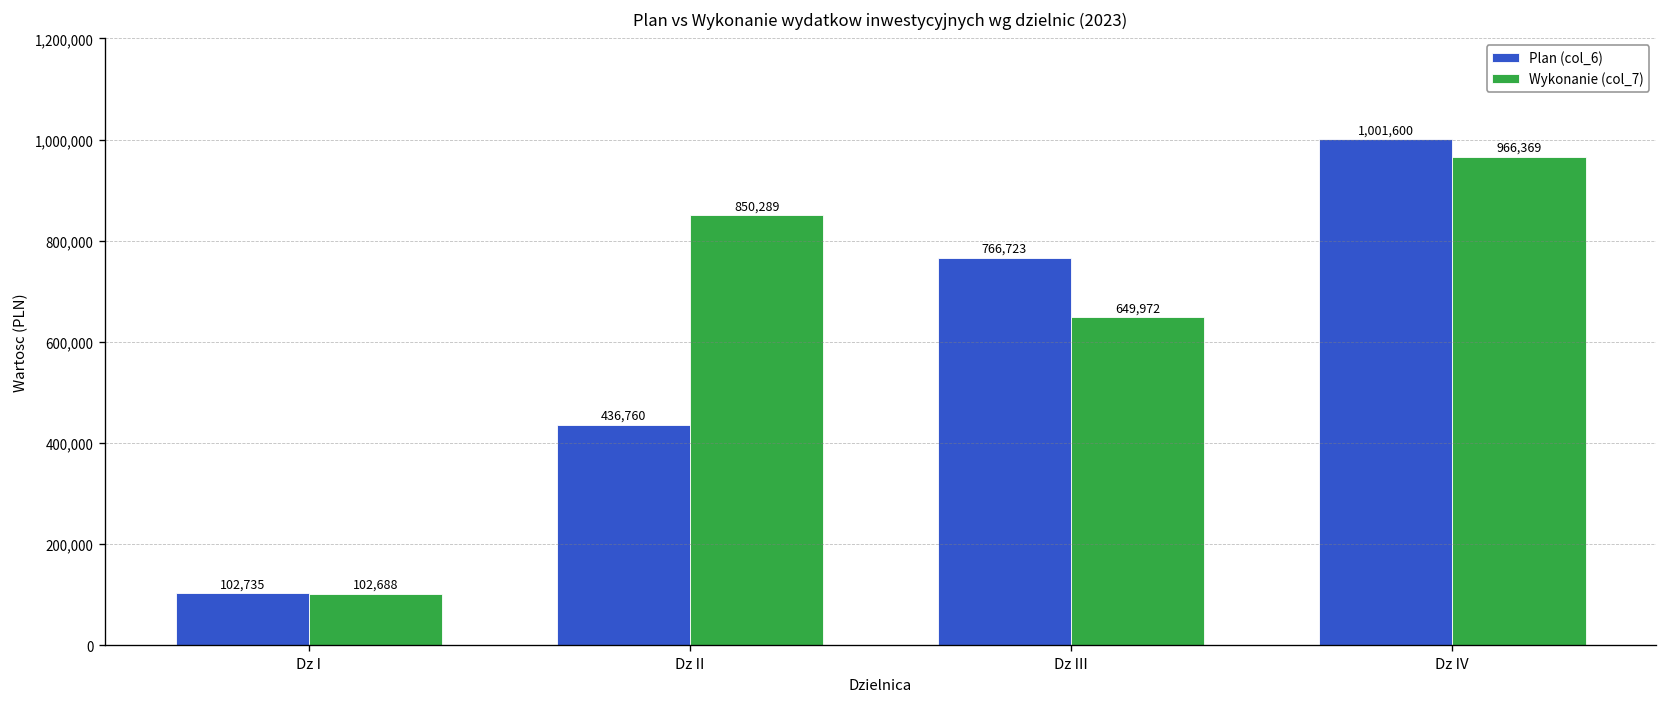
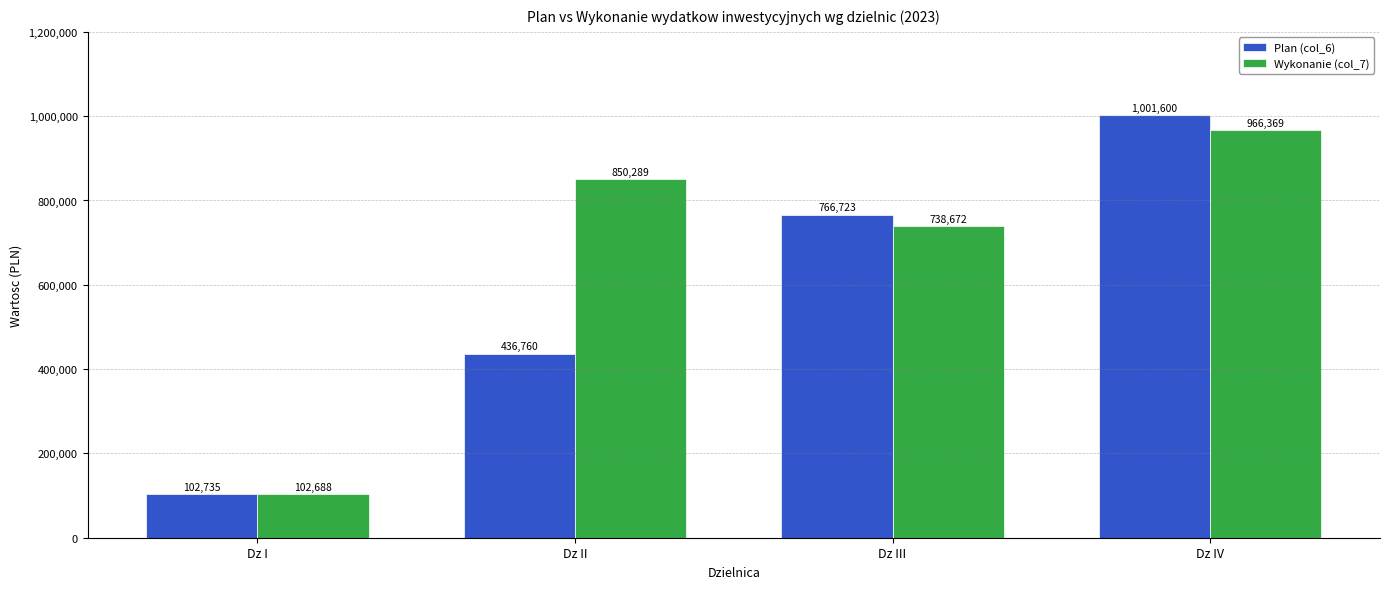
Wykonanie (col_7), Dz III: 649,972 -> 738,672
